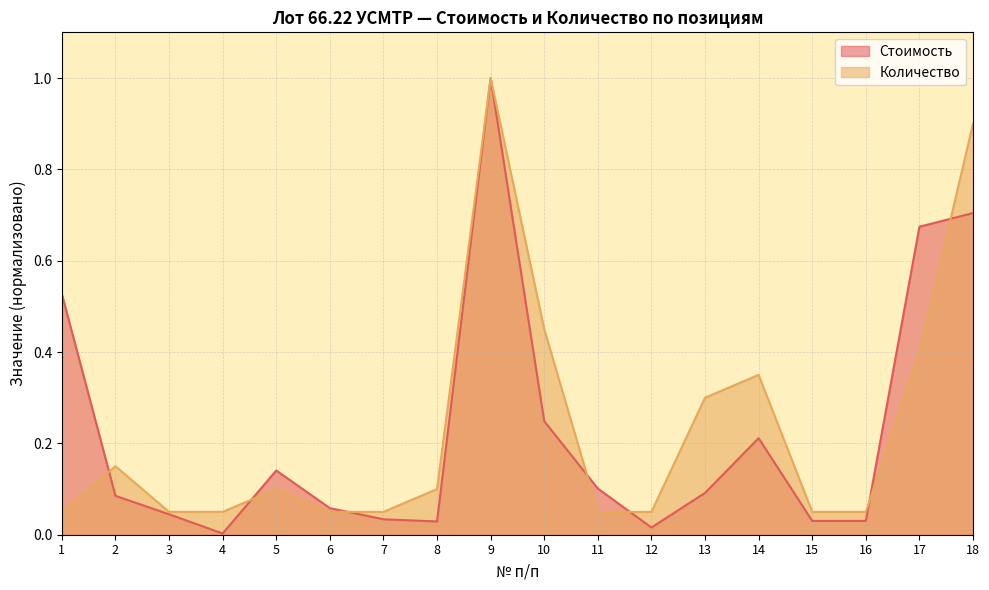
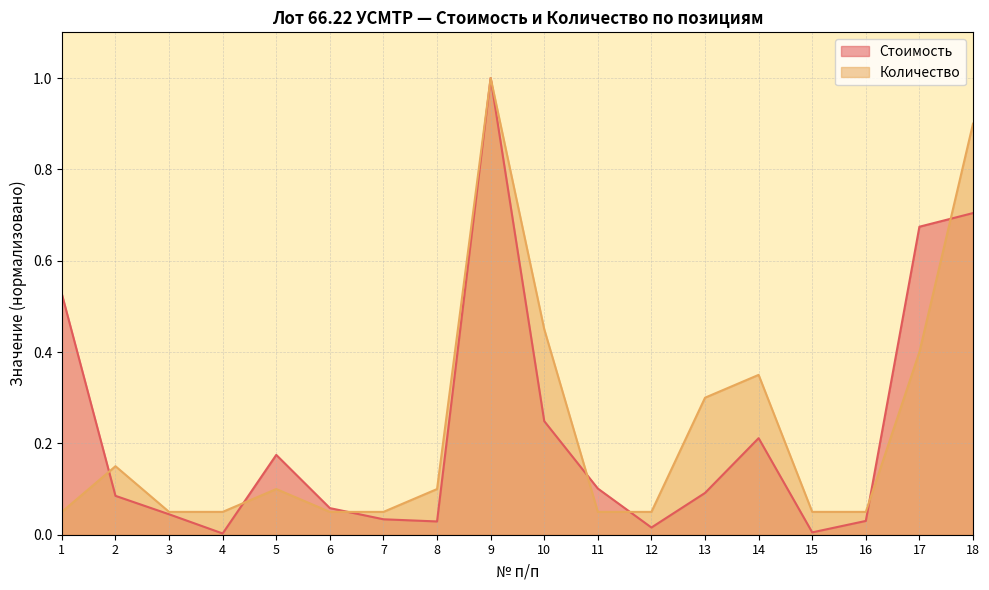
Стоимость, 5: 0.14 -> 0.17
Стоимость, 15: 0.03 -> 0.01
